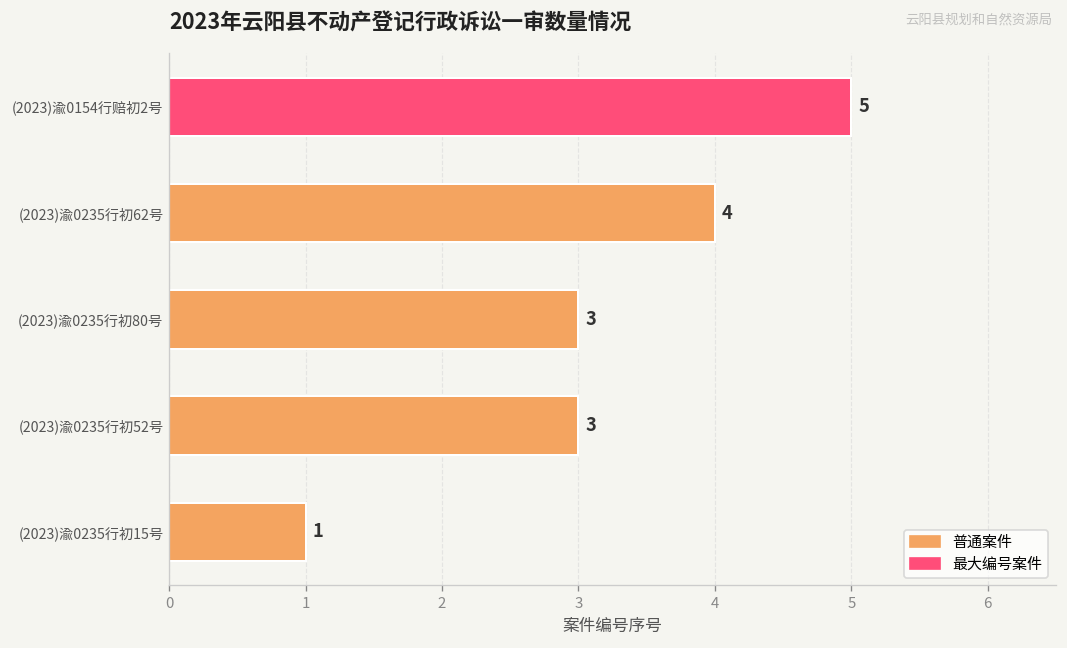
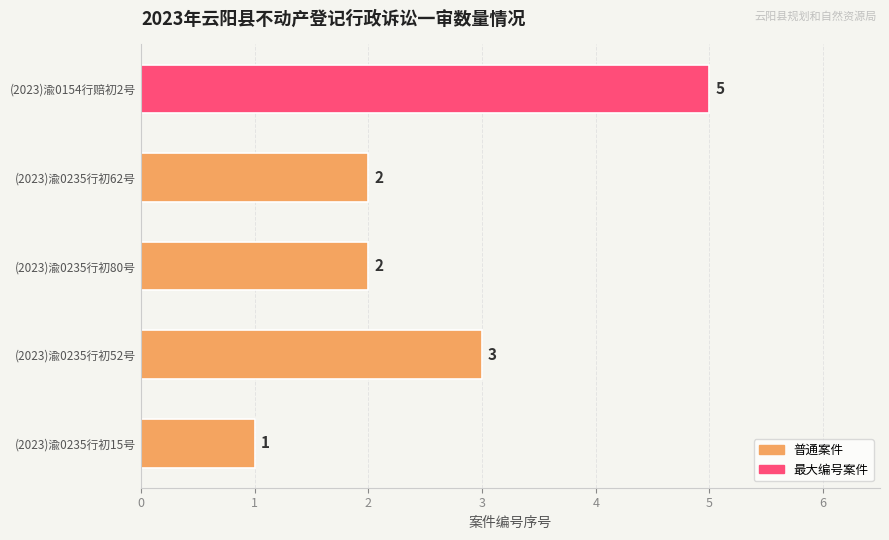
(2023)渝0235行初62号: 4 -> 2
(2023)渝0235行初80号: 3 -> 2
